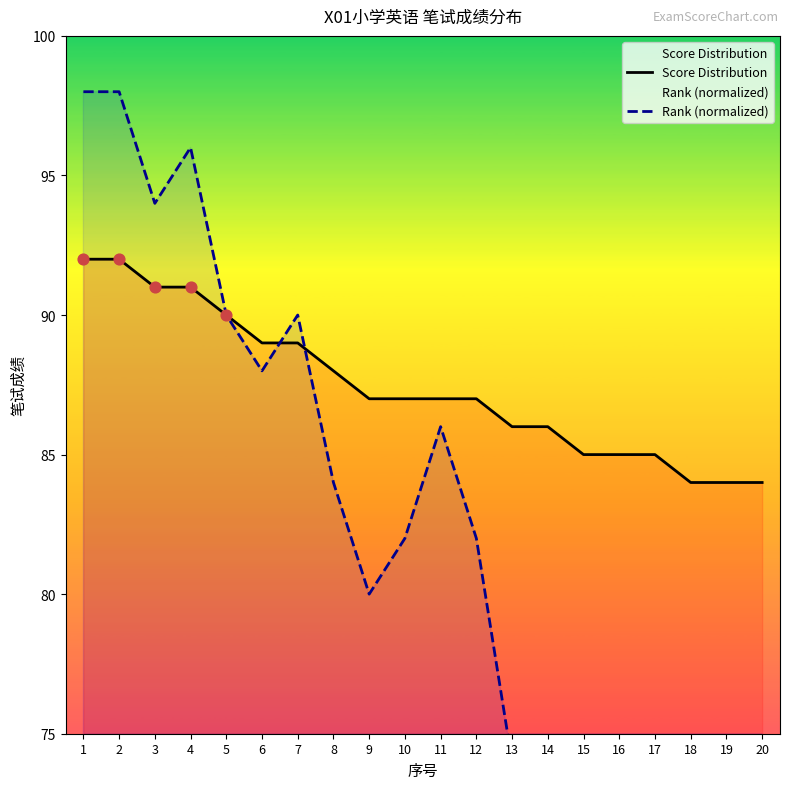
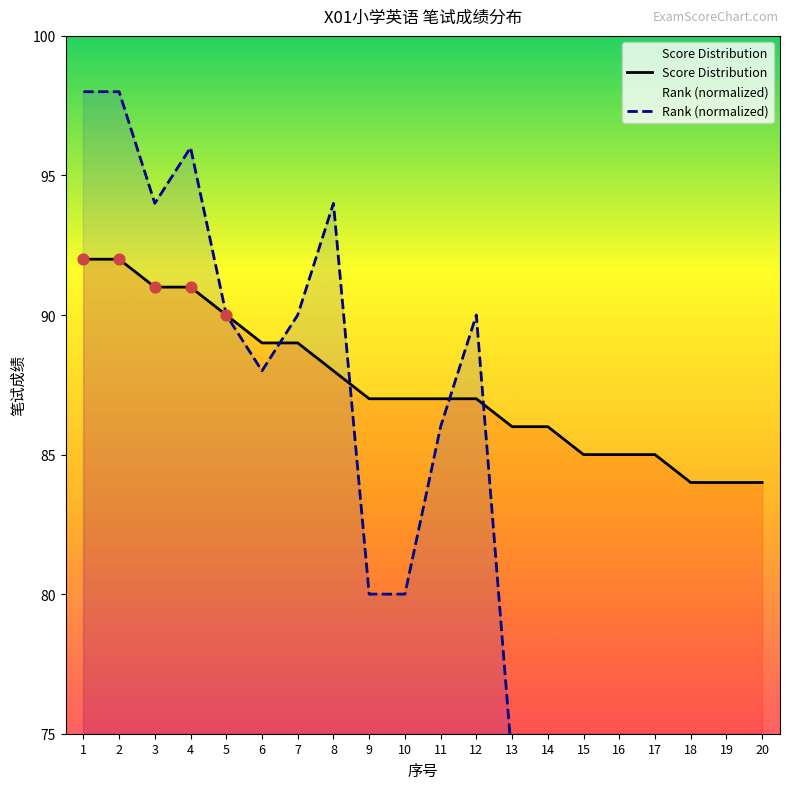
Rank (normalized), 8: 84.0 -> 94.0
Rank (normalized), 10: 82.0 -> 80.0
Rank (normalized), 12: 82.0 -> 90.0
